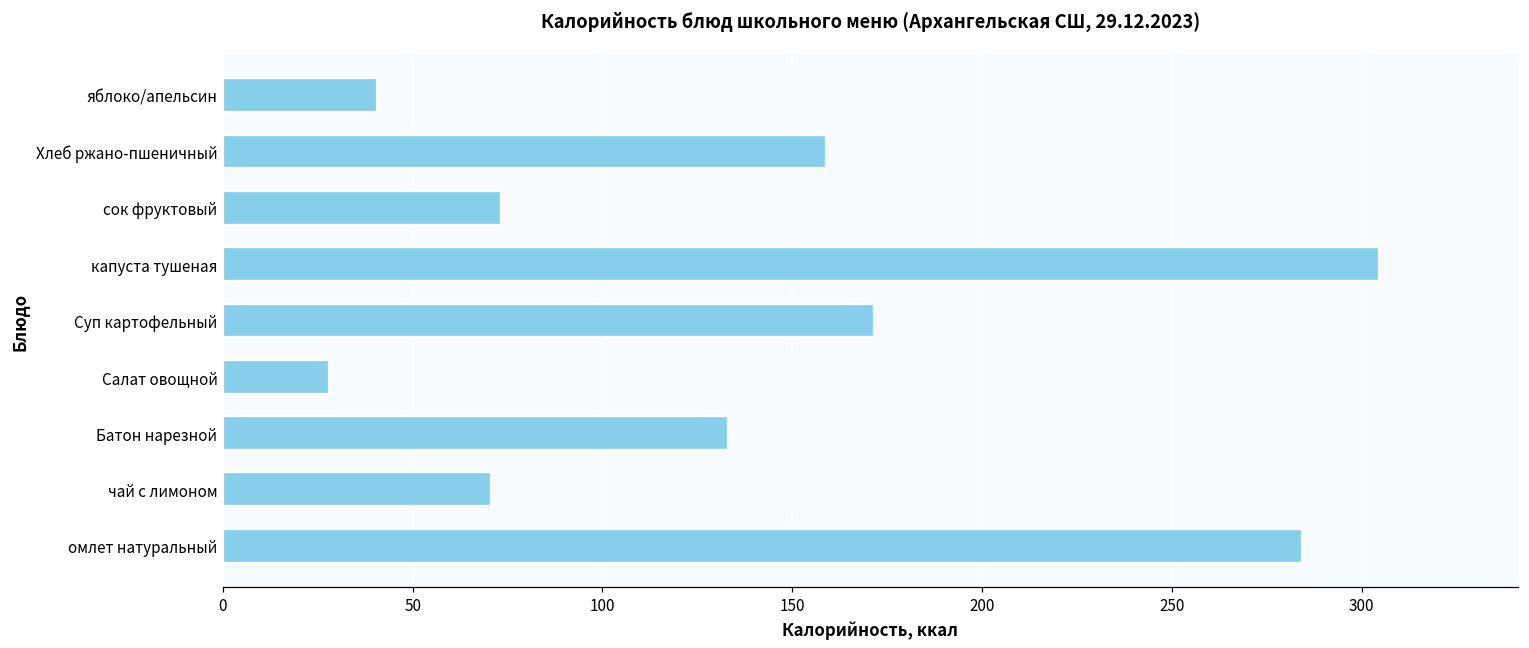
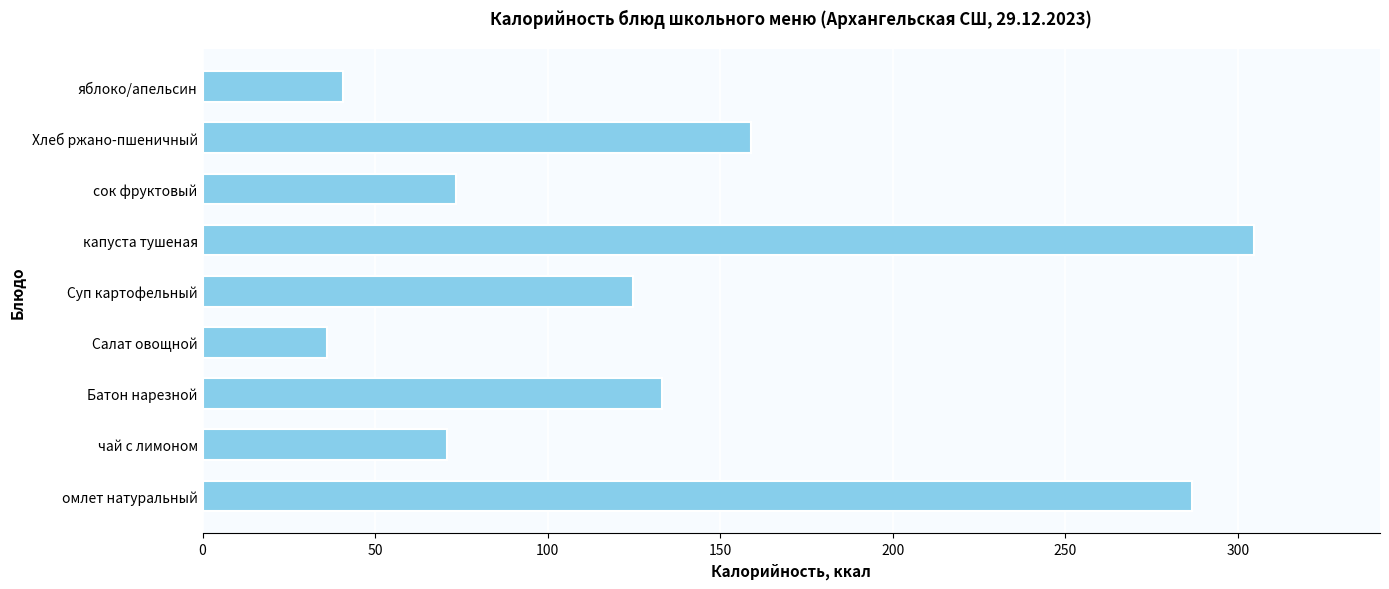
Суп картофельный: 171 -> 125
Салат овощной: 28 -> 36
омлет натуральный: 284 -> 287
